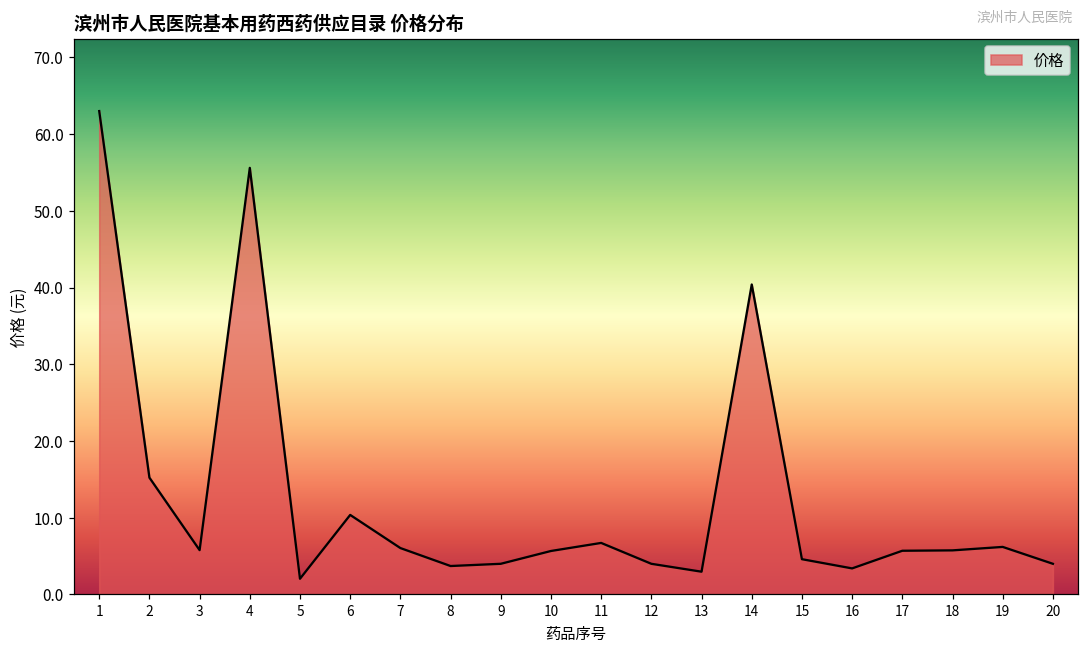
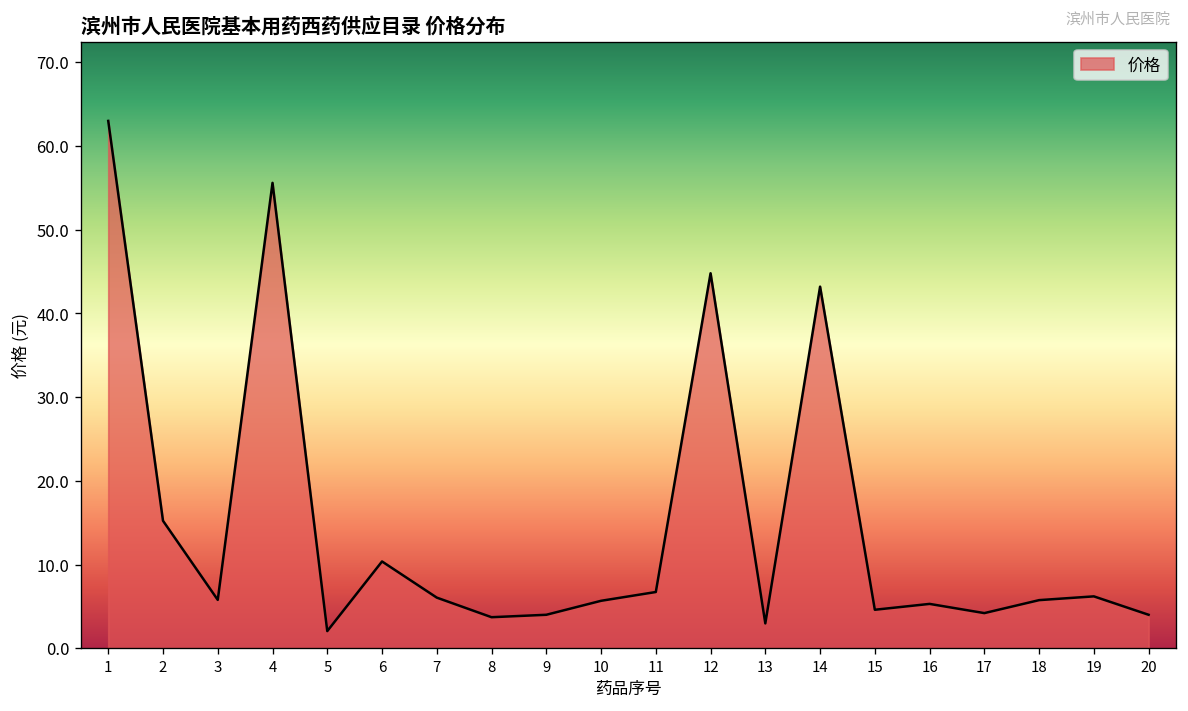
12: 4 -> 45
14: 40 -> 43
16: 3 -> 5
17: 6 -> 4
